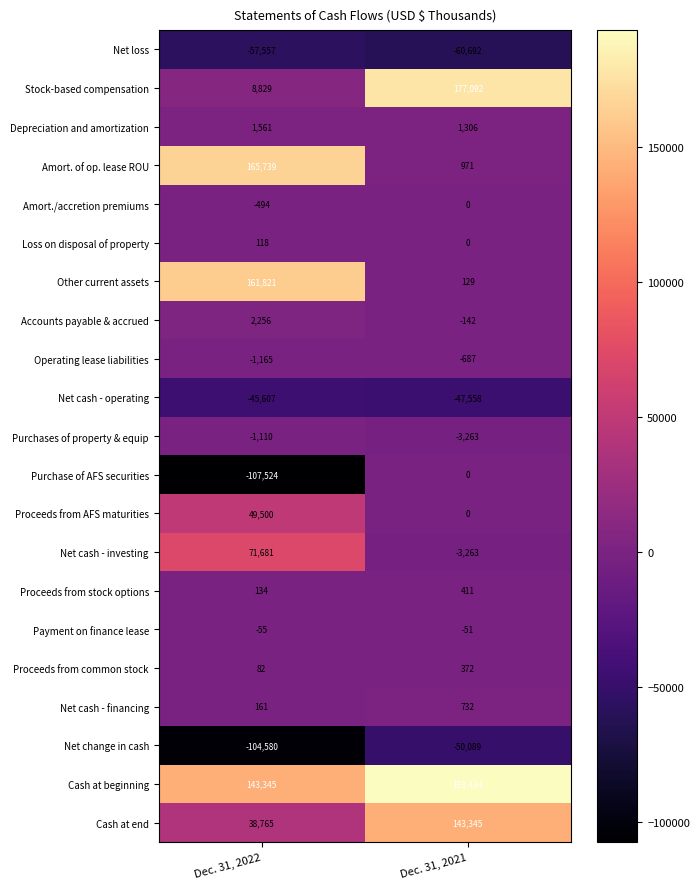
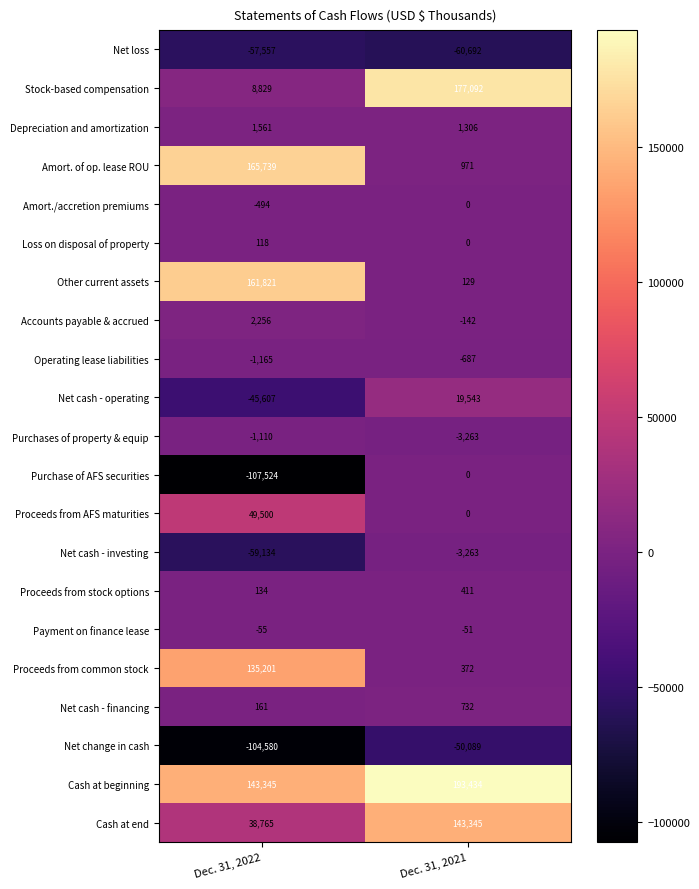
Net cash - operating, Dec. 31, 2021: -47,558 -> 19,543
Net cash - investing, Dec. 31, 2022: 71,681 -> -59,134
Proceeds from common stock, Dec. 31, 2022: 82 -> 135,201
